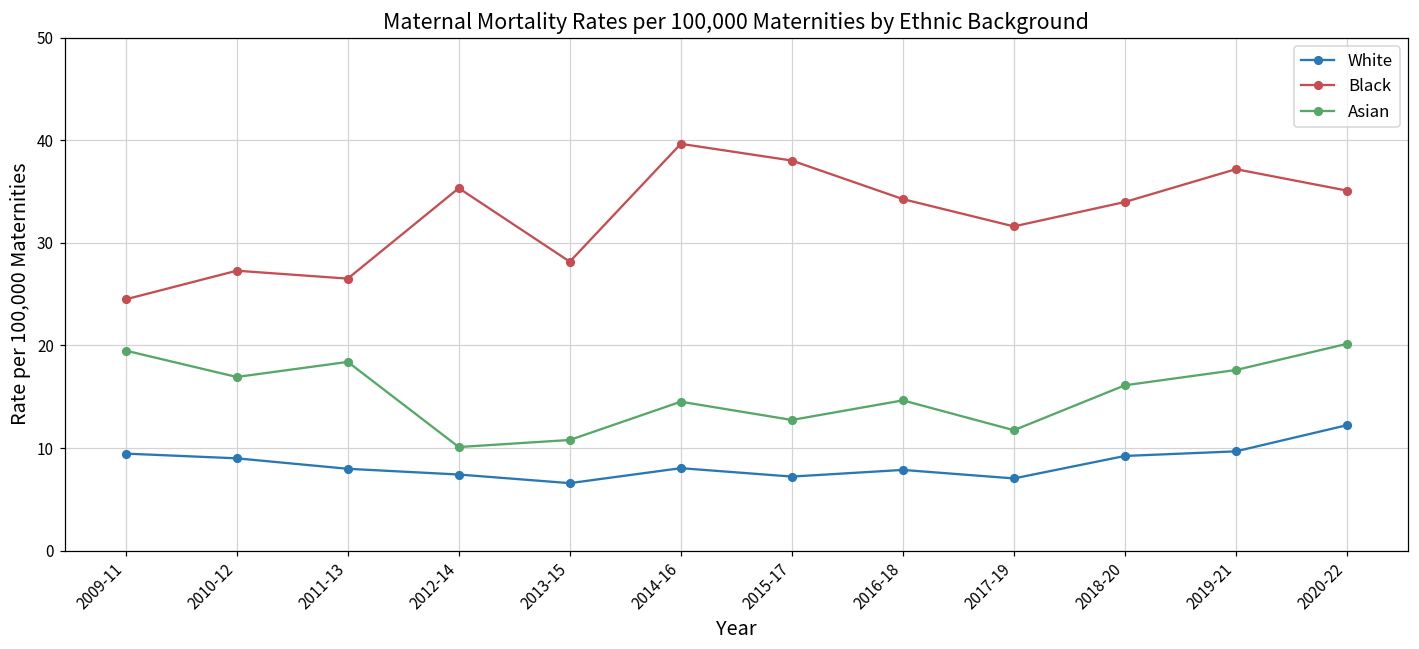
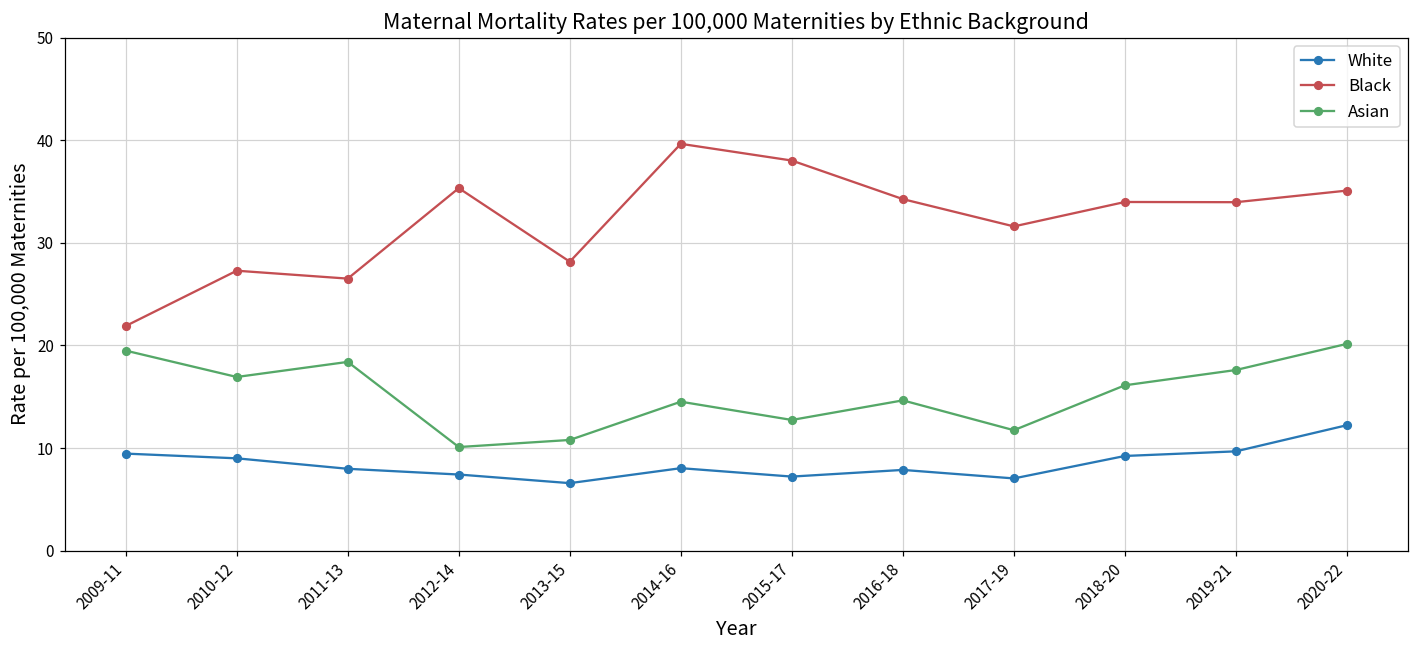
Black, 2009-11: 25 -> 22
Black, 2019-21: 37 -> 34
